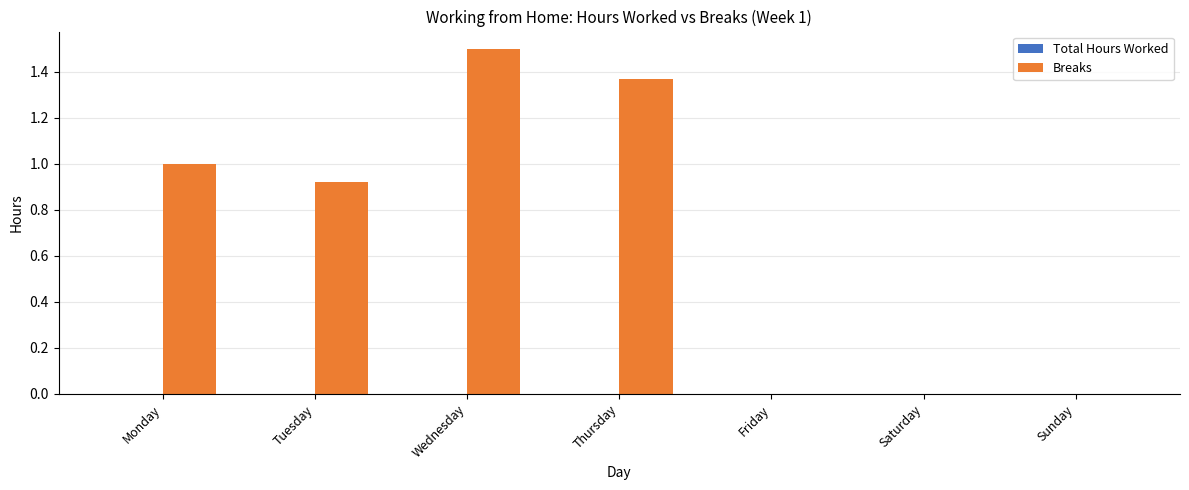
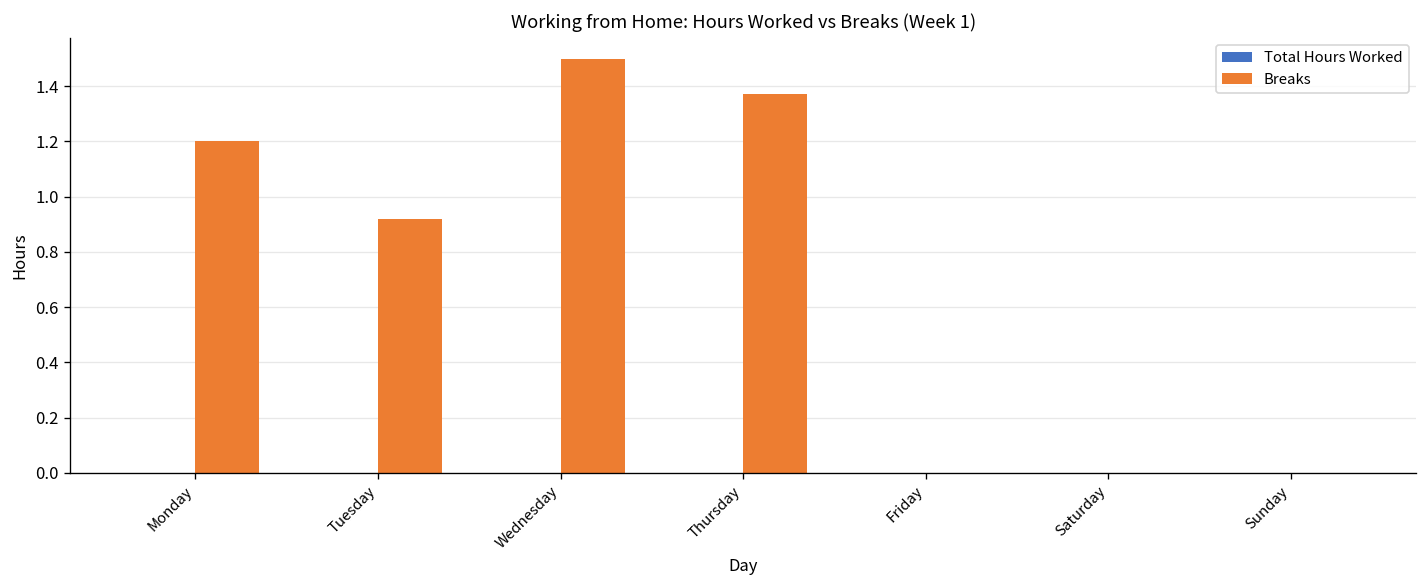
Breaks, Monday: 1.0 -> 1.2
